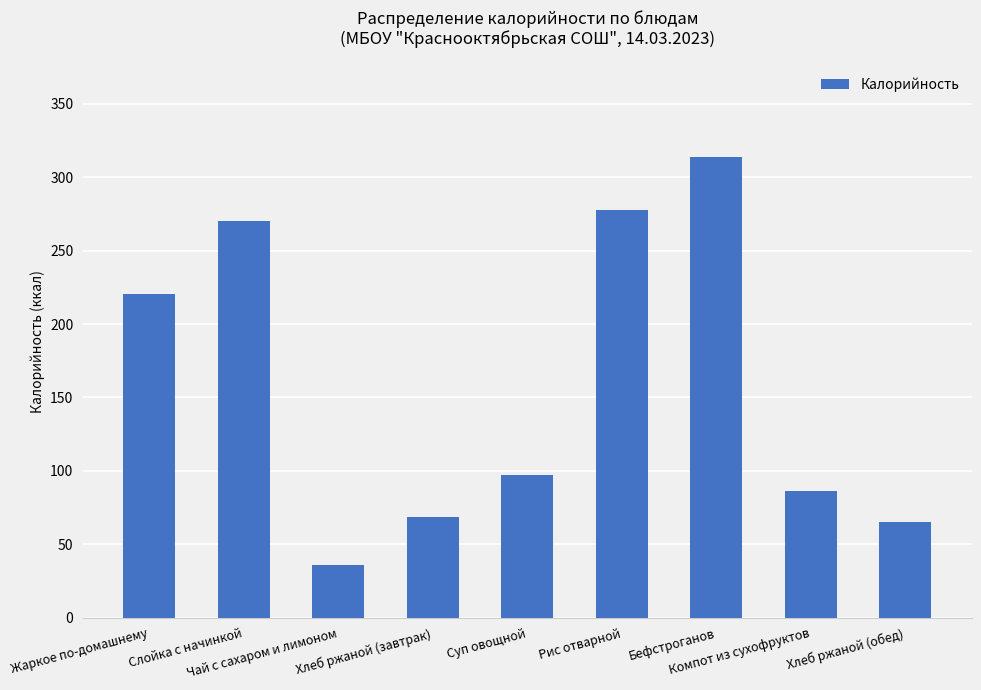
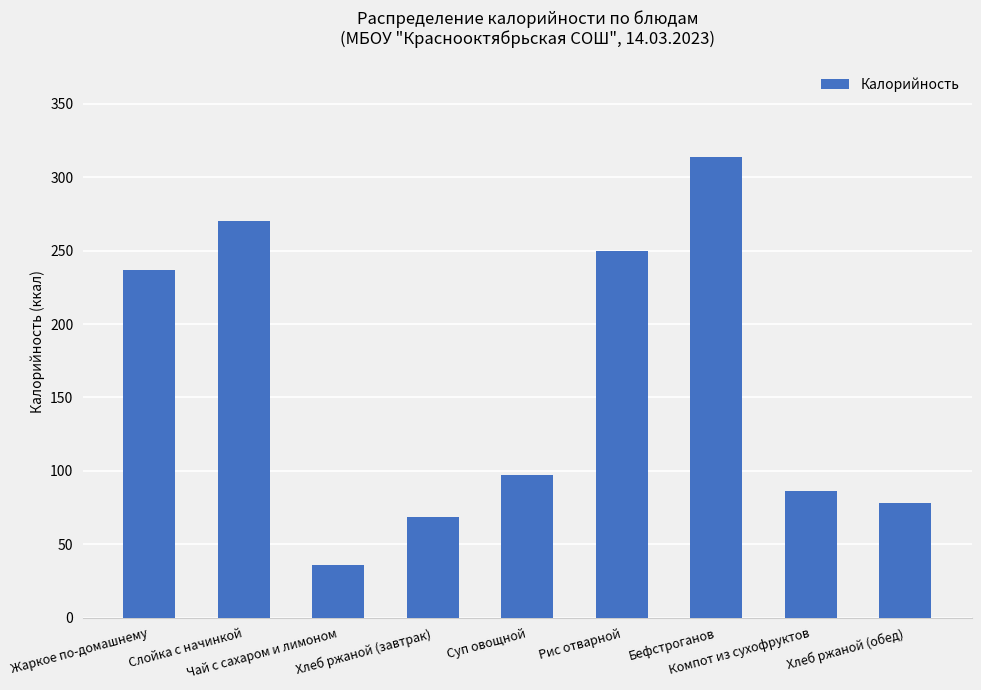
Жаркое по-домашнему: 221 -> 237
Рис отварной: 278 -> 250
Хлеб ржаной (обед): 65 -> 78
